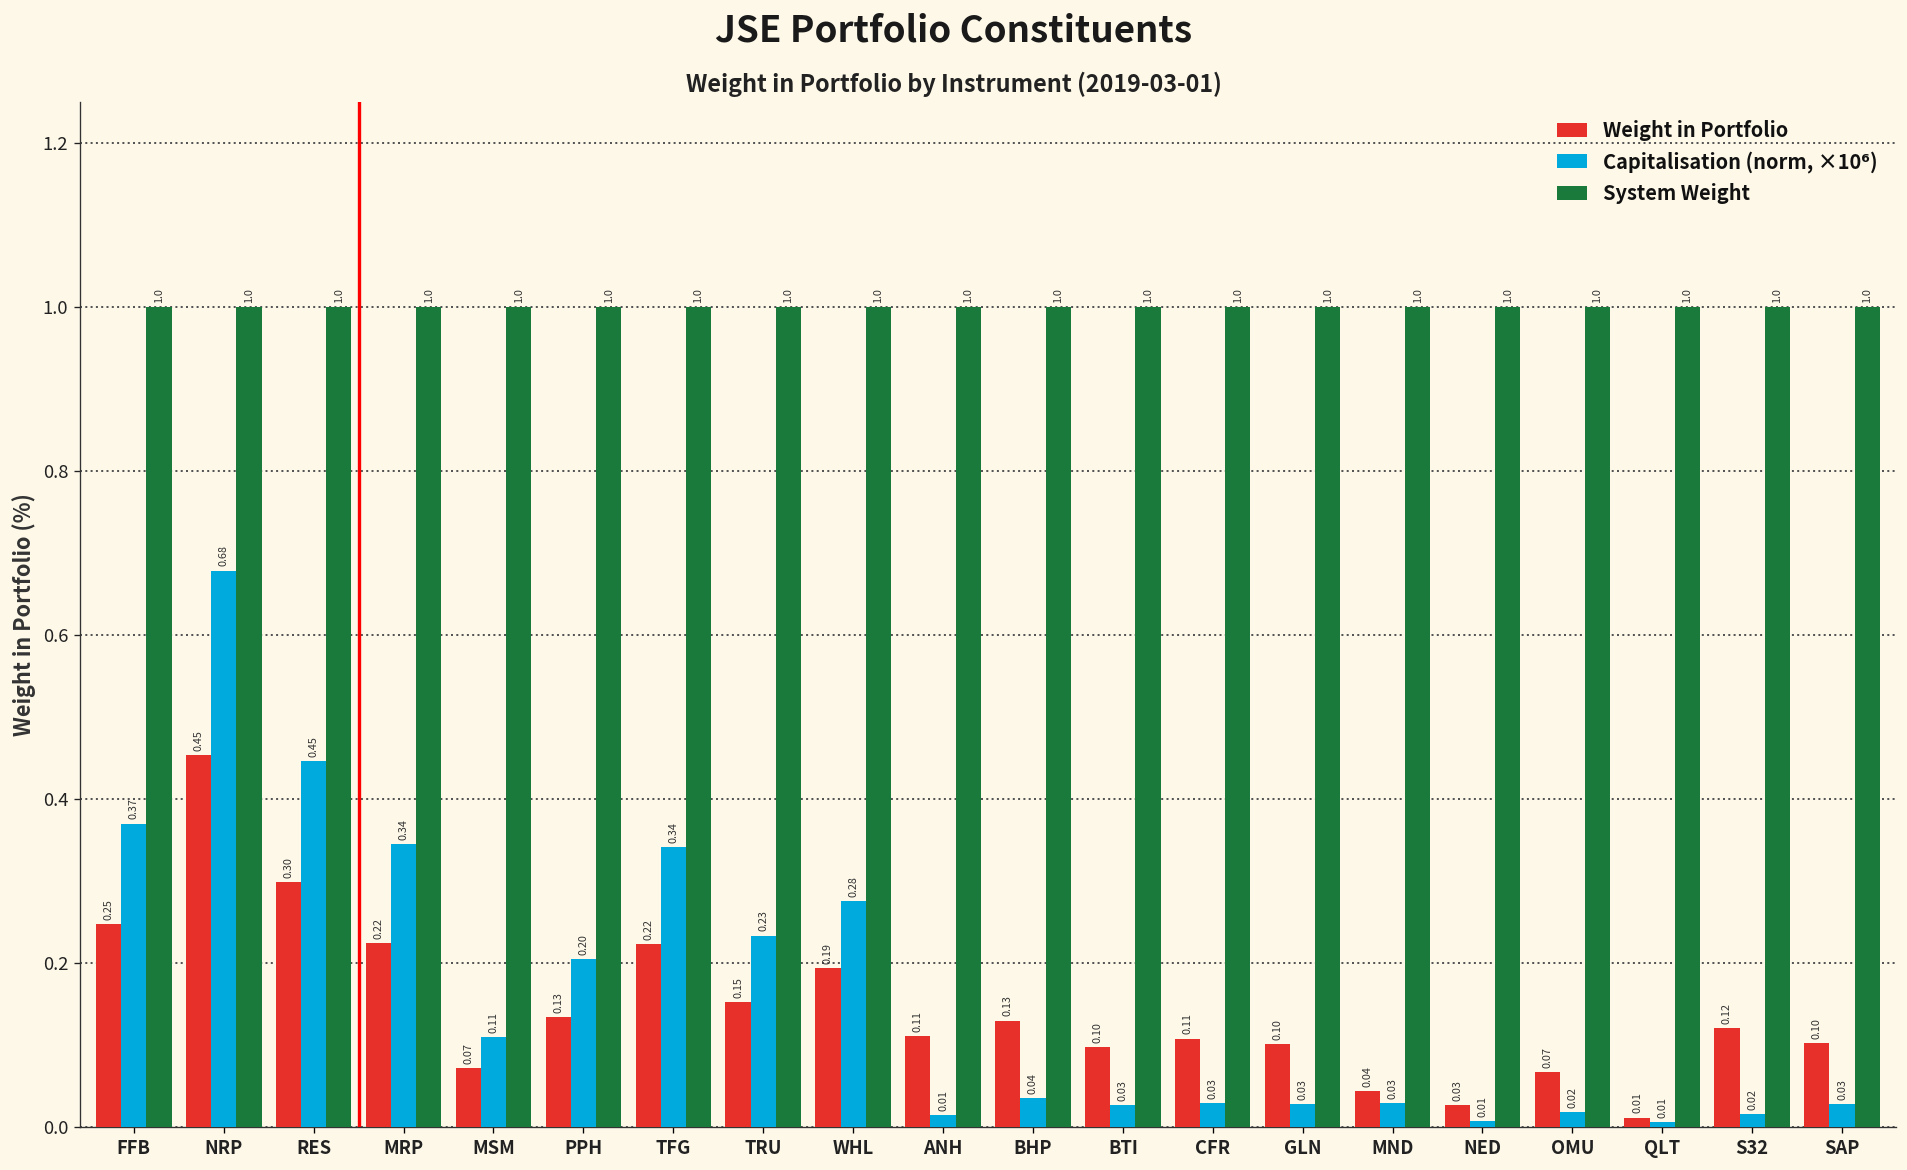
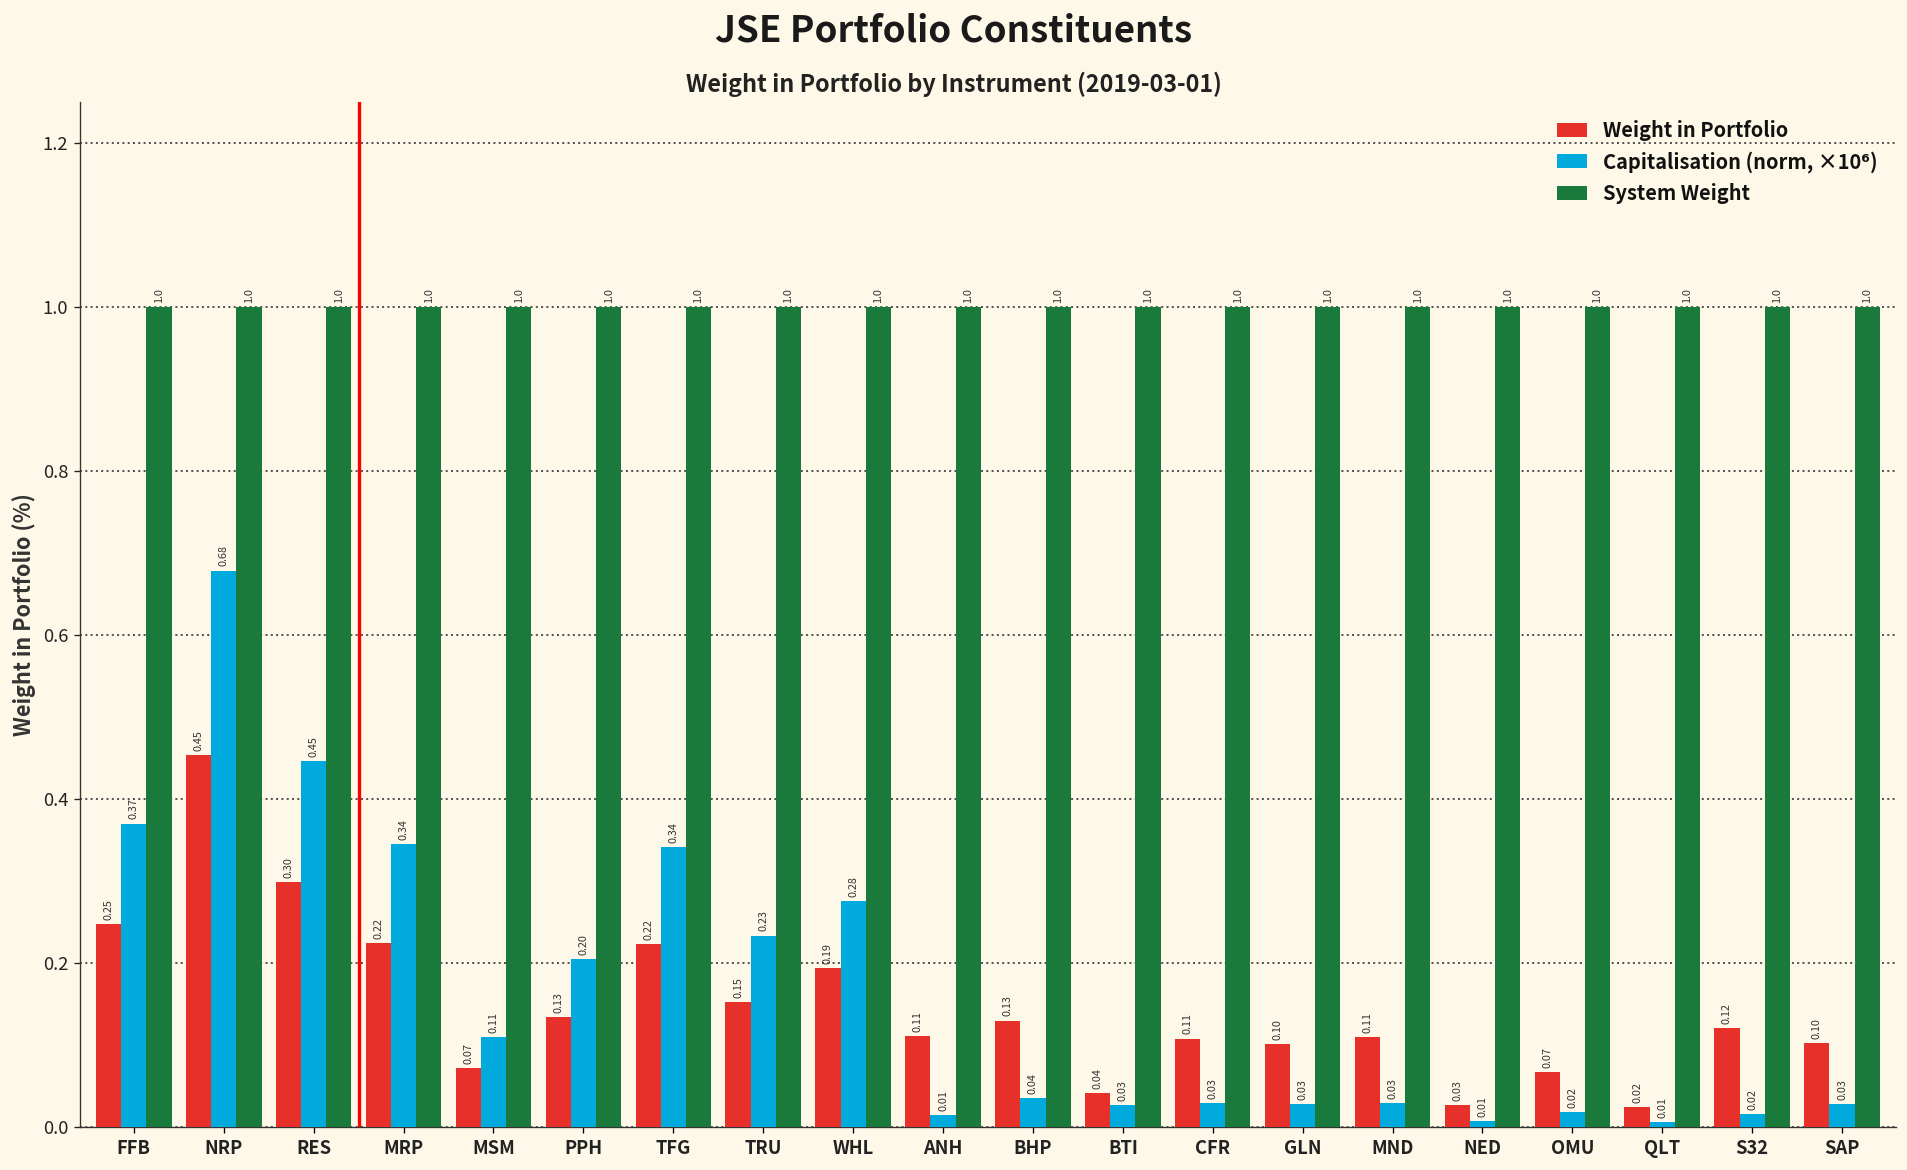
Weight in Portfolio, BTI: 0.10 -> 0.04
Weight in Portfolio, MND: 0.04 -> 0.11
Weight in Portfolio, QLT: 0.01 -> 0.02
